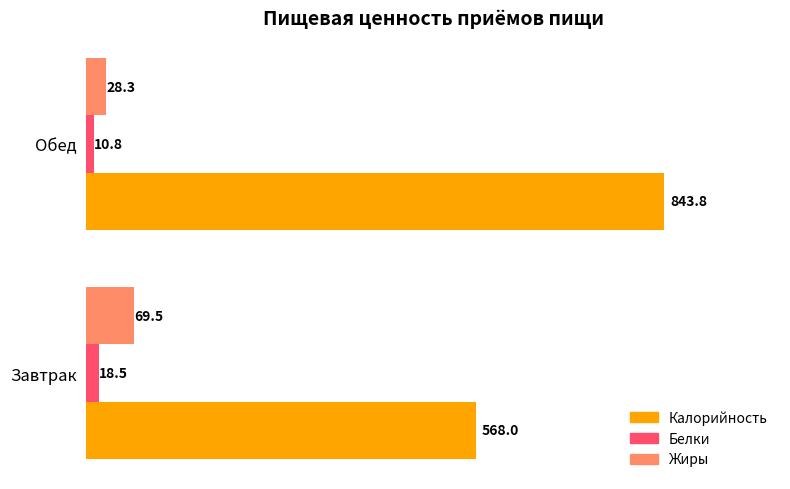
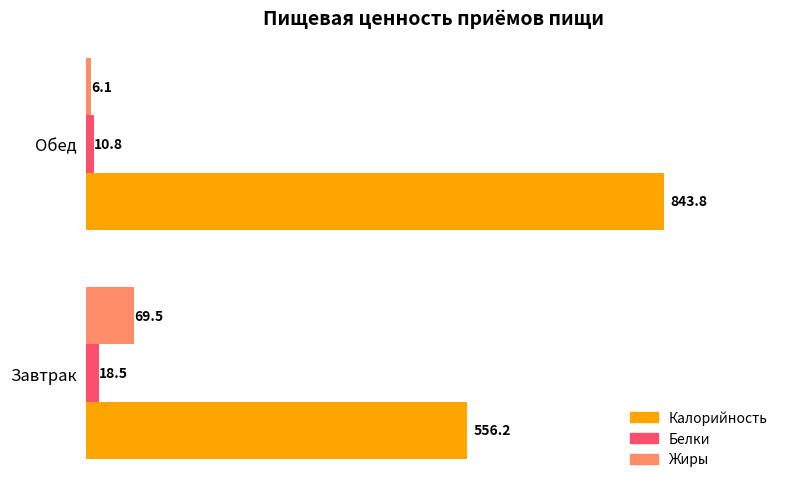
Жиры, Обед: 28.3 -> 6.1
Калорийность, Завтрак: 568.0 -> 556.2
